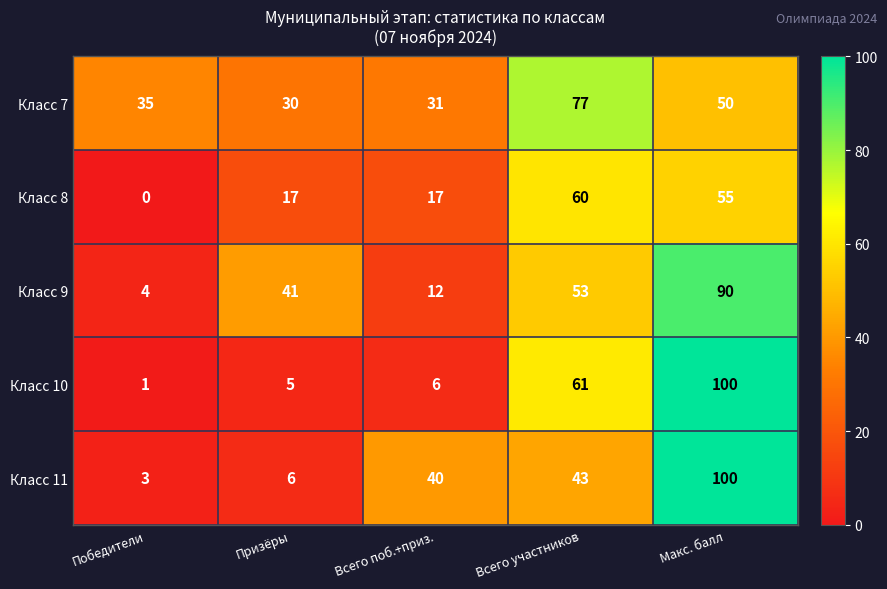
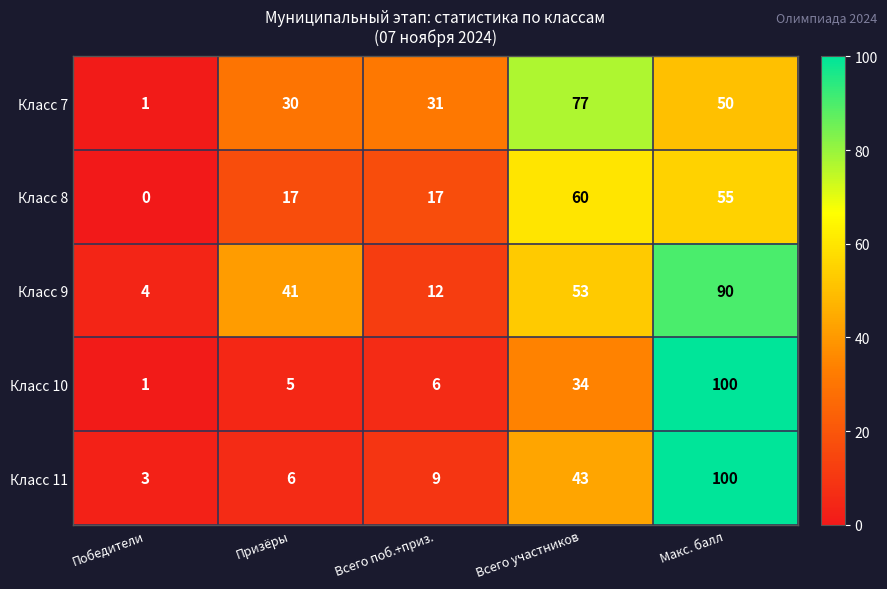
Класс 7, Победители: 35 -> 1
Класс 10, Всего участников: 61 -> 34
Класс 11, Всего поб.+приз.: 40 -> 9
